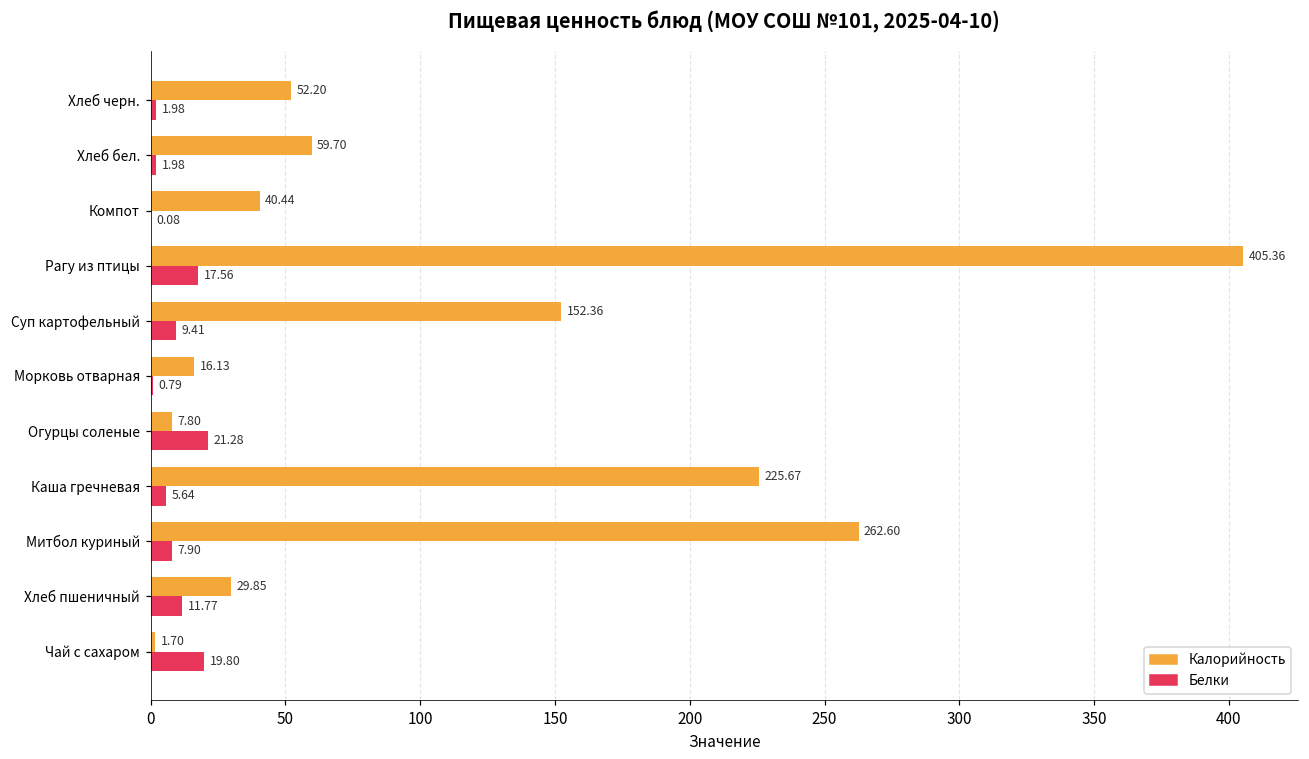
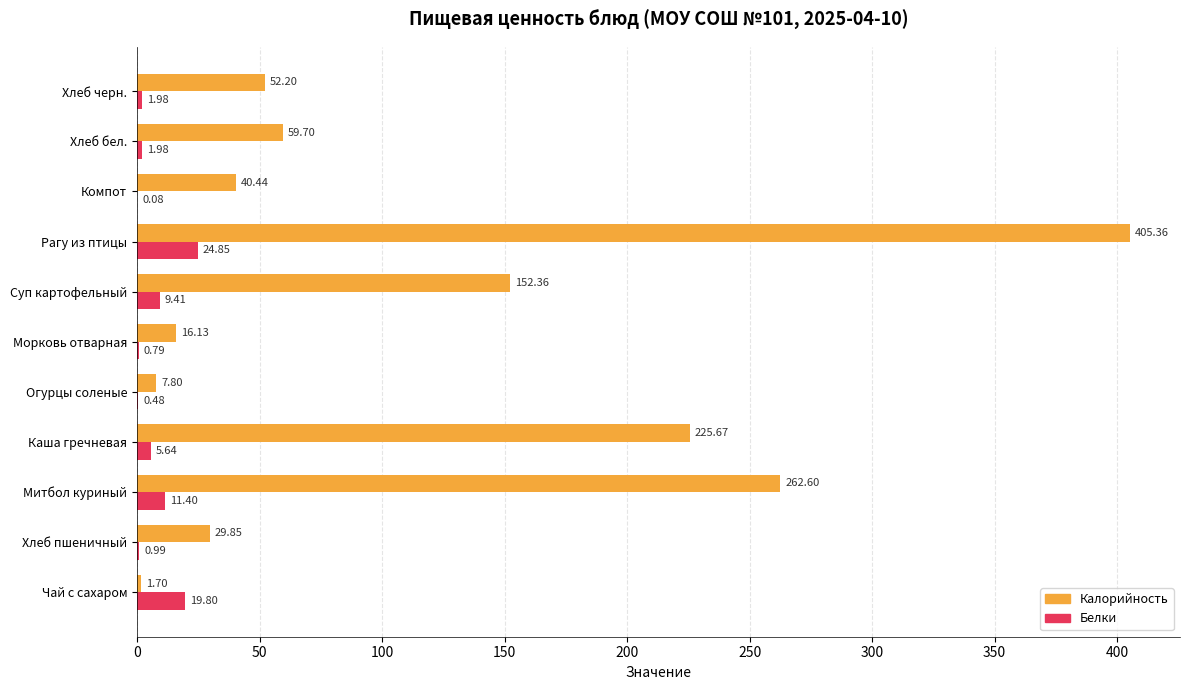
Белки, Рагу из птицы: 17.56 -> 24.85
Белки, Огурцы соленые: 21.28 -> 0.48
Белки, Митбол куриный: 7.90 -> 11.40
Белки, Хлеб пшеничный: 11.77 -> 0.99
